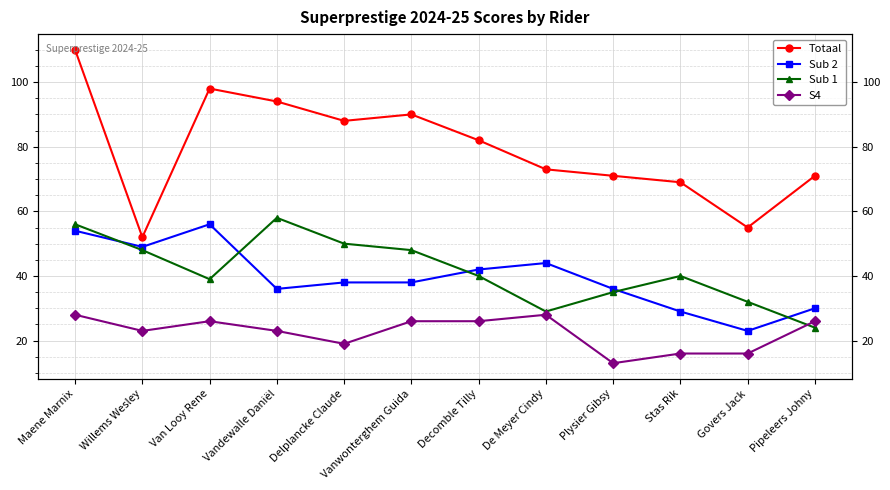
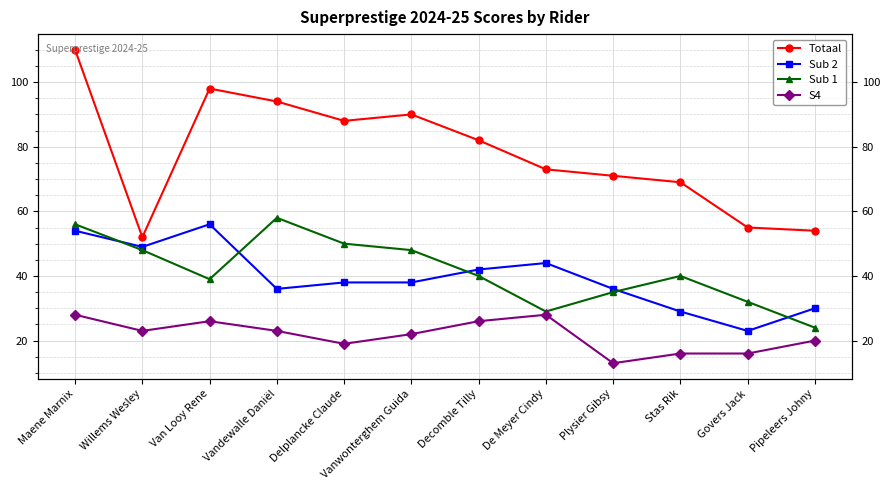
S4, Vanwonterghem Guida: 26 -> 22
Totaal, Pipeleers Johny: 71 -> 54
S4, Pipeleers Johny: 26 -> 20
